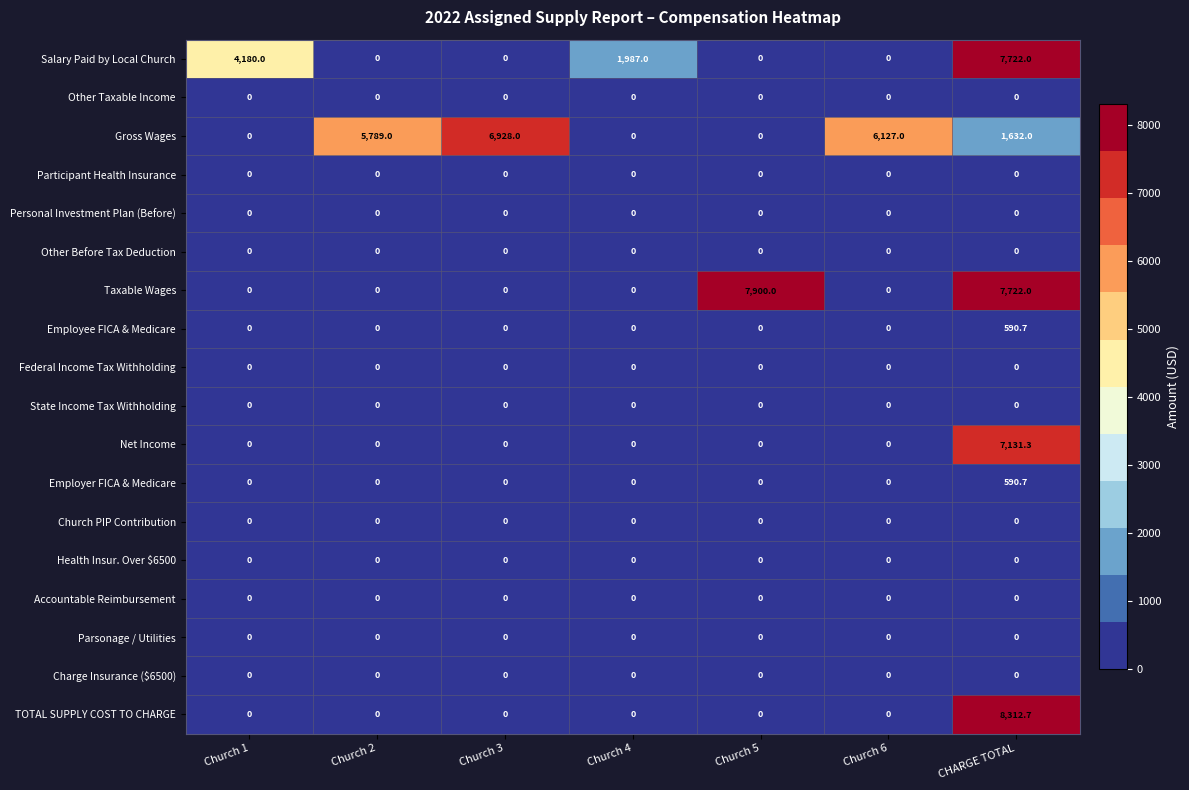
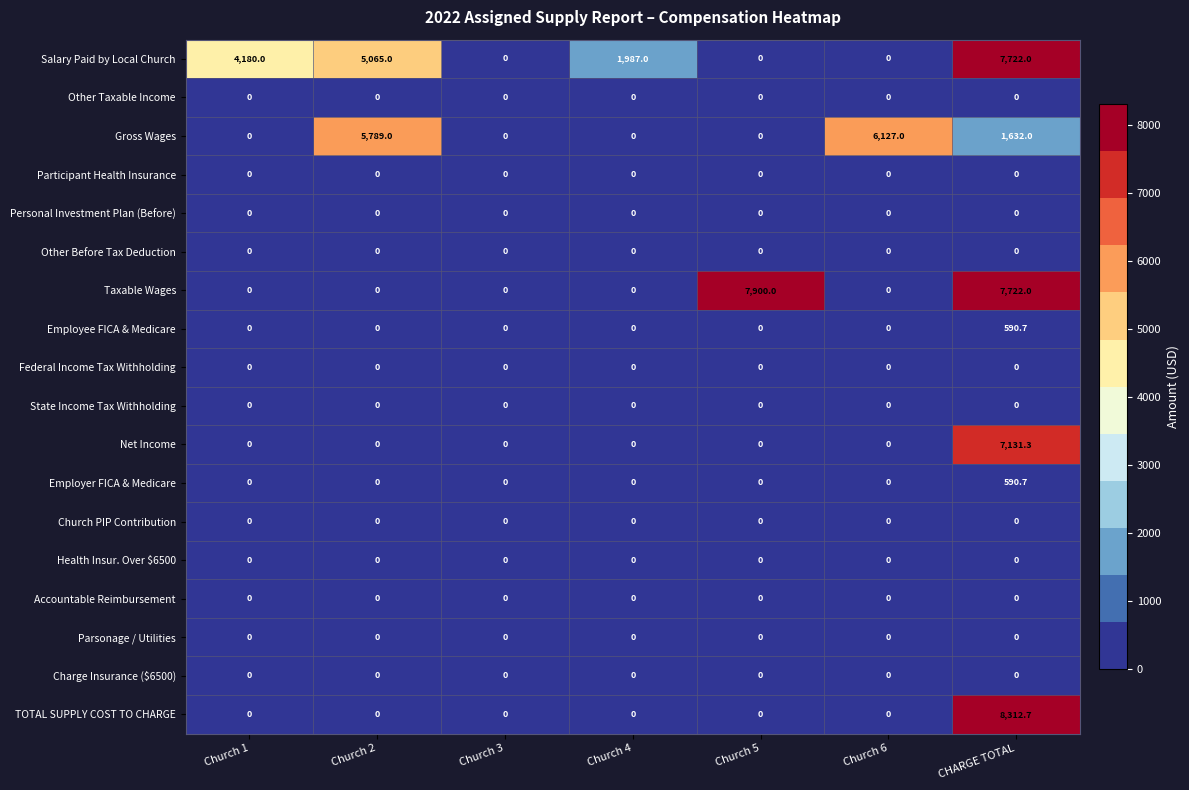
Salary Paid by Local Church, Church 2: 0 -> 5,065.0
Gross Wages, Church 3: 6,928.0 -> 0
